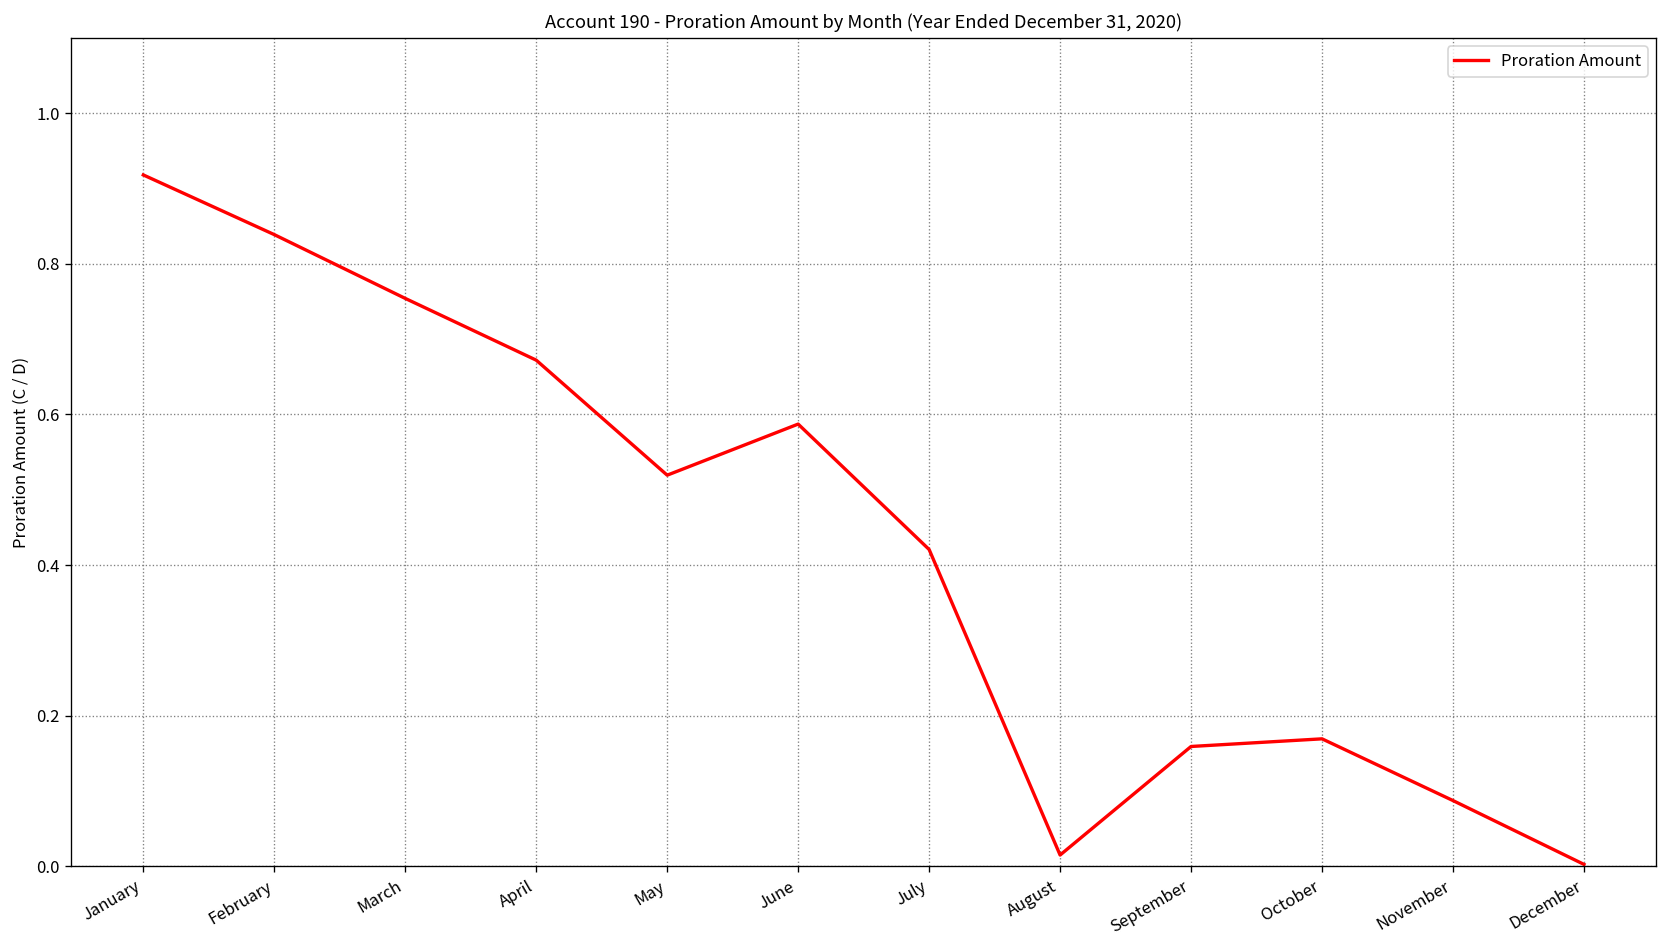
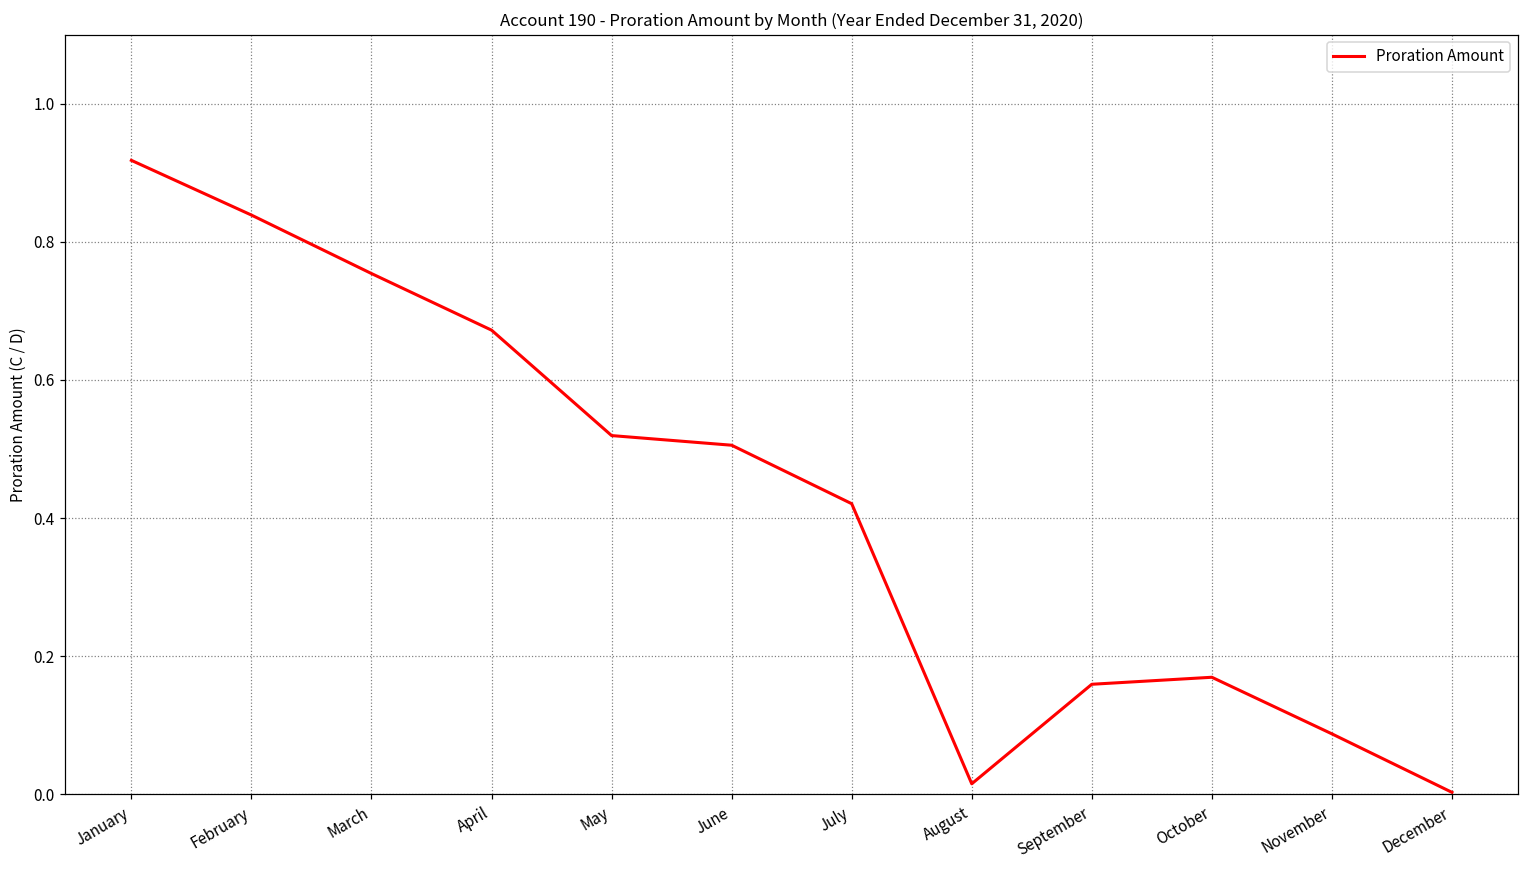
June: 0.59 -> 0.51
